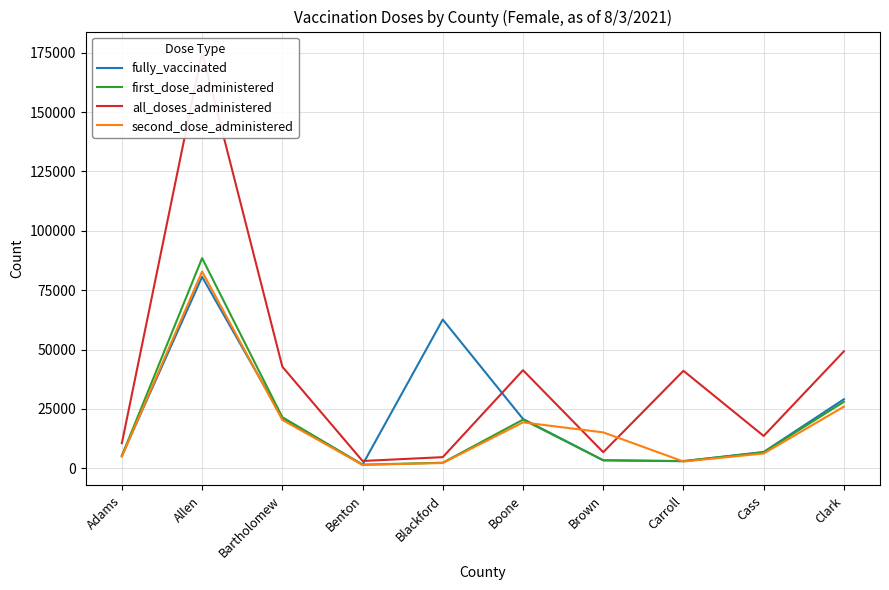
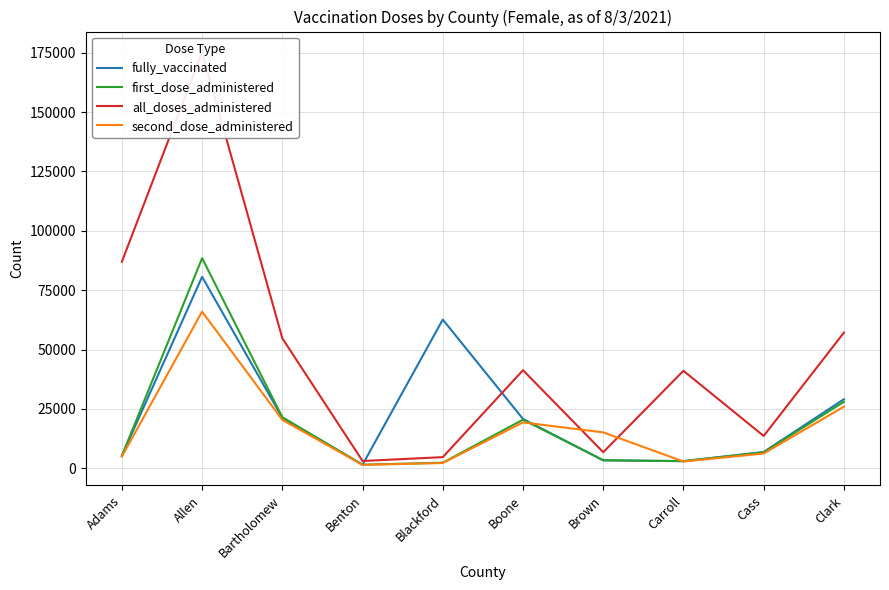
all_doses_administered, Adams: 11000 -> 87000
second_dose_administered, Allen: 83000 -> 66000
all_doses_administered, Bartholomew: 43000 -> 55000
all_doses_administered, Clark: 49000 -> 57000
